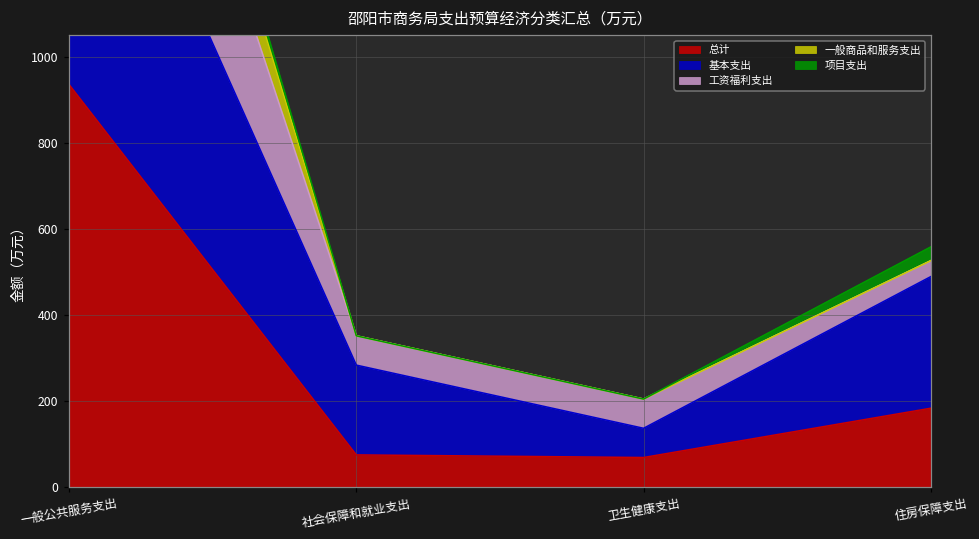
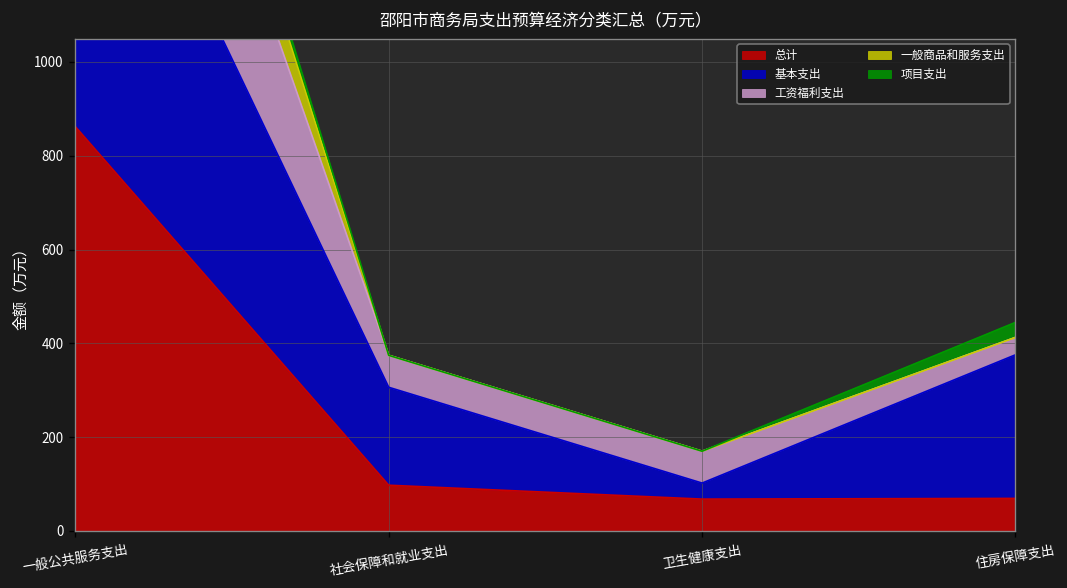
总计, 一般公共服务支出: 940 -> 860
总计, 社会保障和就业支出: 70 -> 100
基本支出, 卫生健康支出: 70 -> 30
总计, 住房保障支出: 180 -> 70
